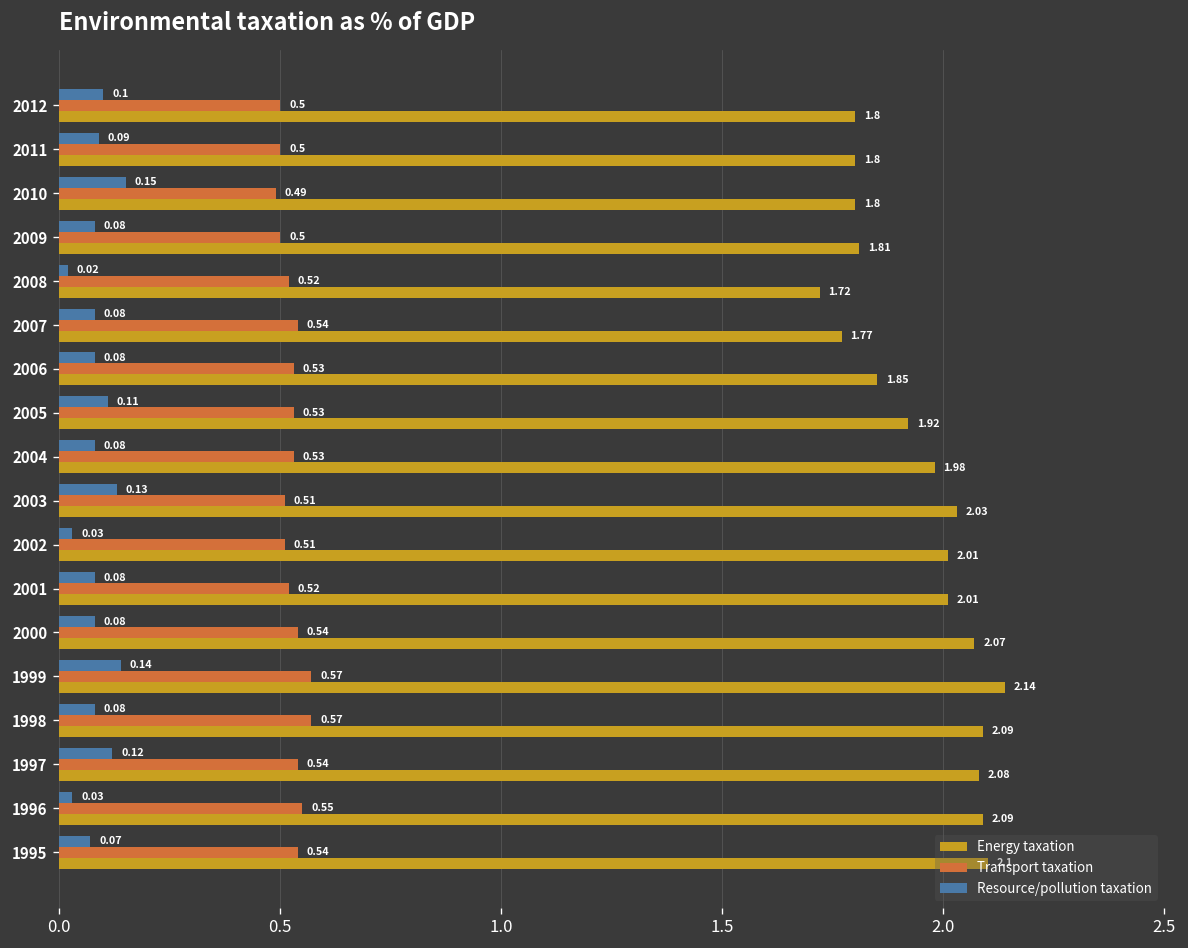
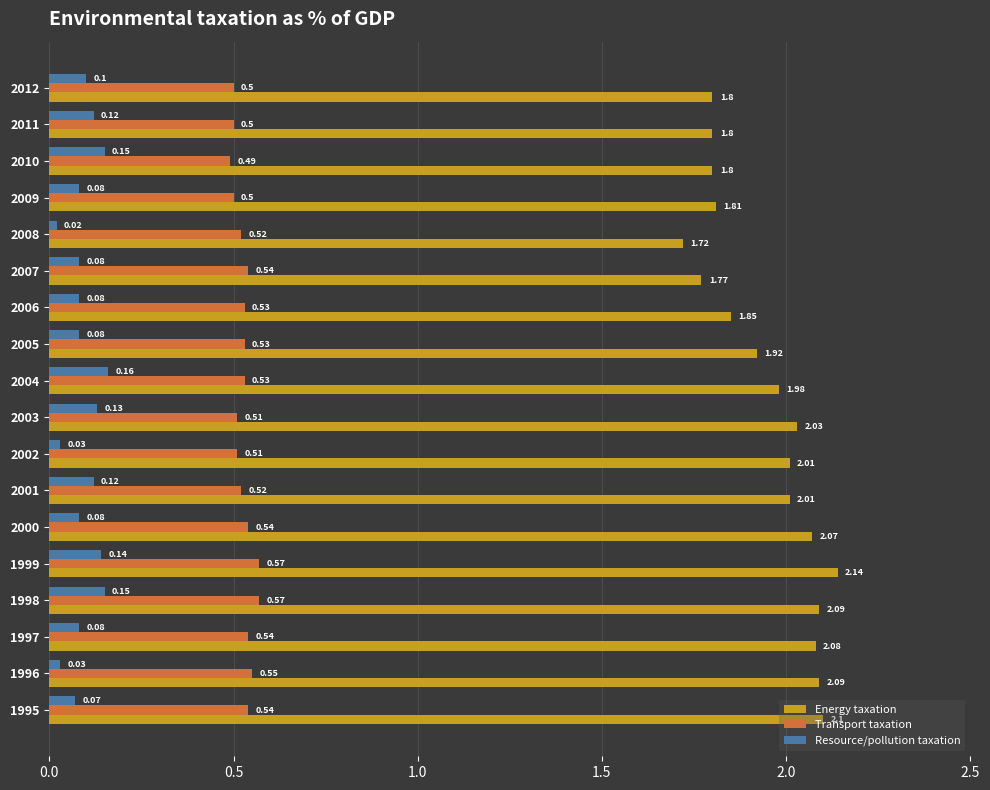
Resource/pollution taxation, 2011: 0.09 -> 0.12
Resource/pollution taxation, 2005: 0.11 -> 0.08
Resource/pollution taxation, 2004: 0.08 -> 0.16
Resource/pollution taxation, 2001: 0.08 -> 0.12
Resource/pollution taxation, 1998: 0.08 -> 0.15
Resource/pollution taxation, 1997: 0.12 -> 0.08
